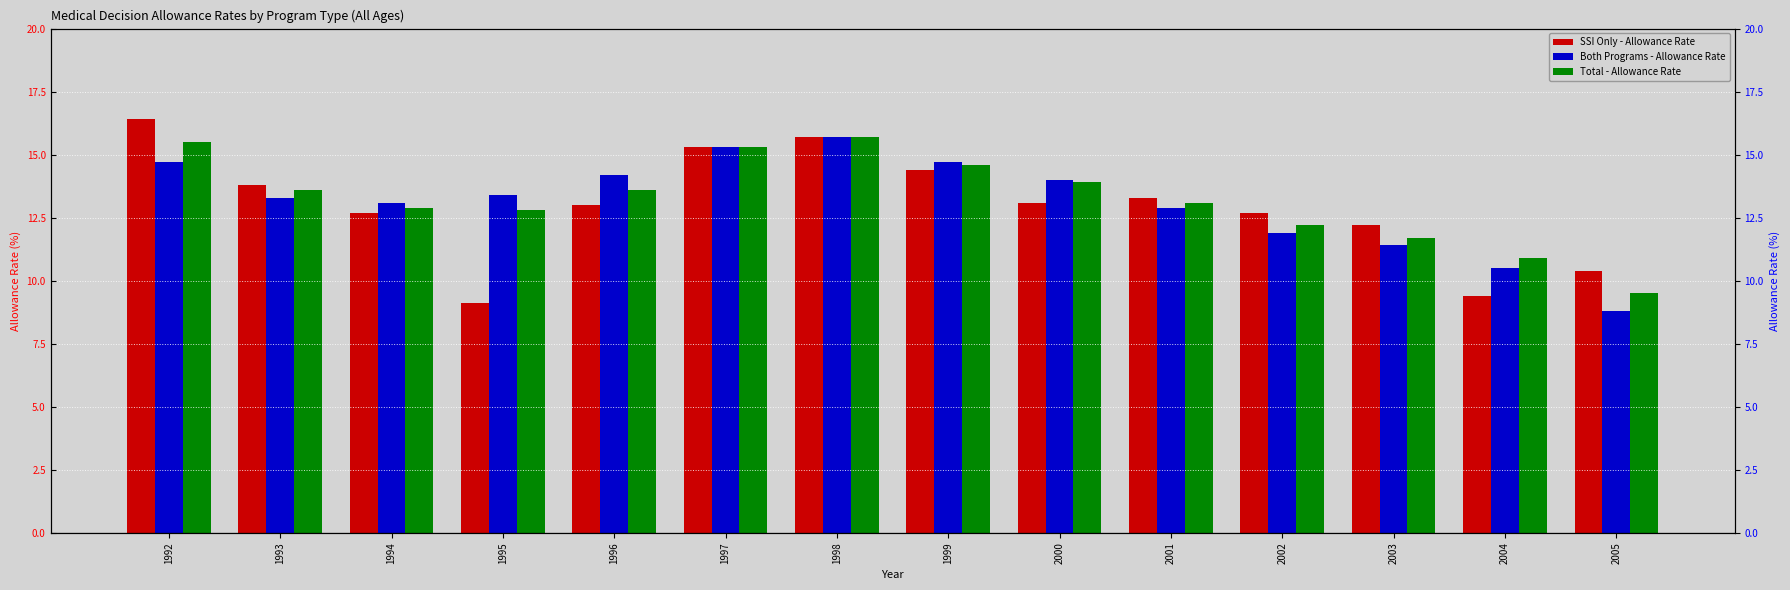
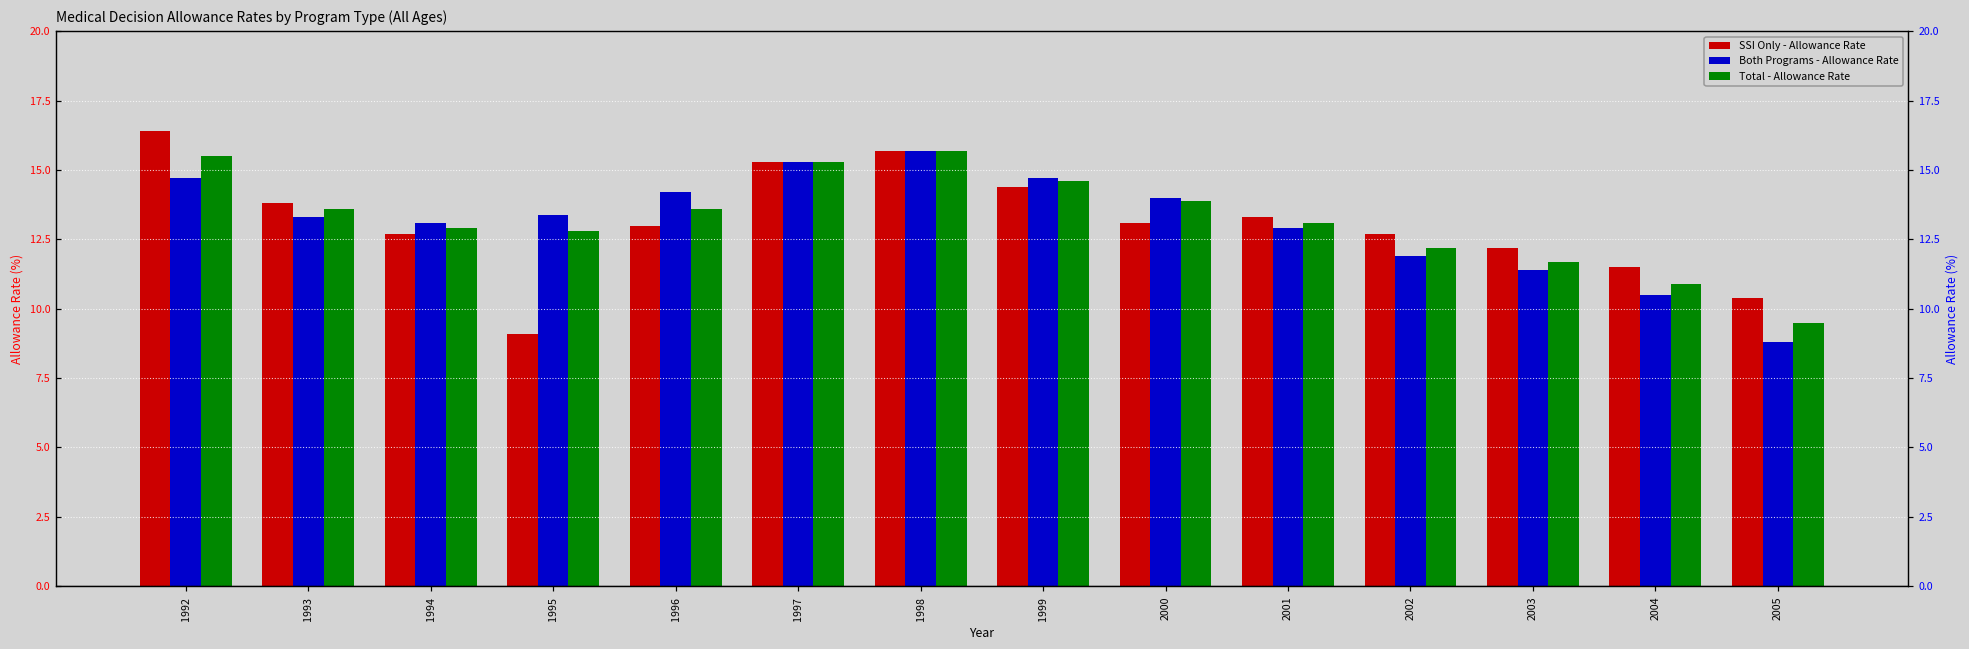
SSI Only - Allowance Rate, 2004: 9.4 -> 11.5
